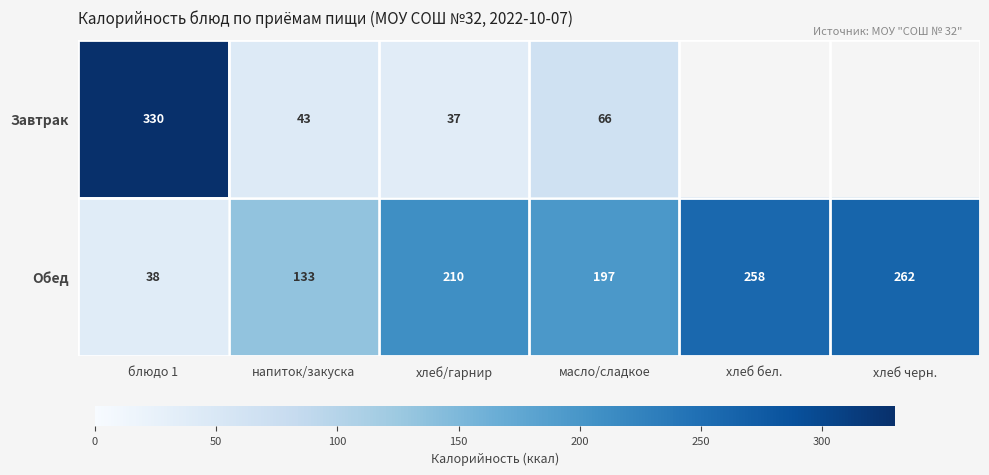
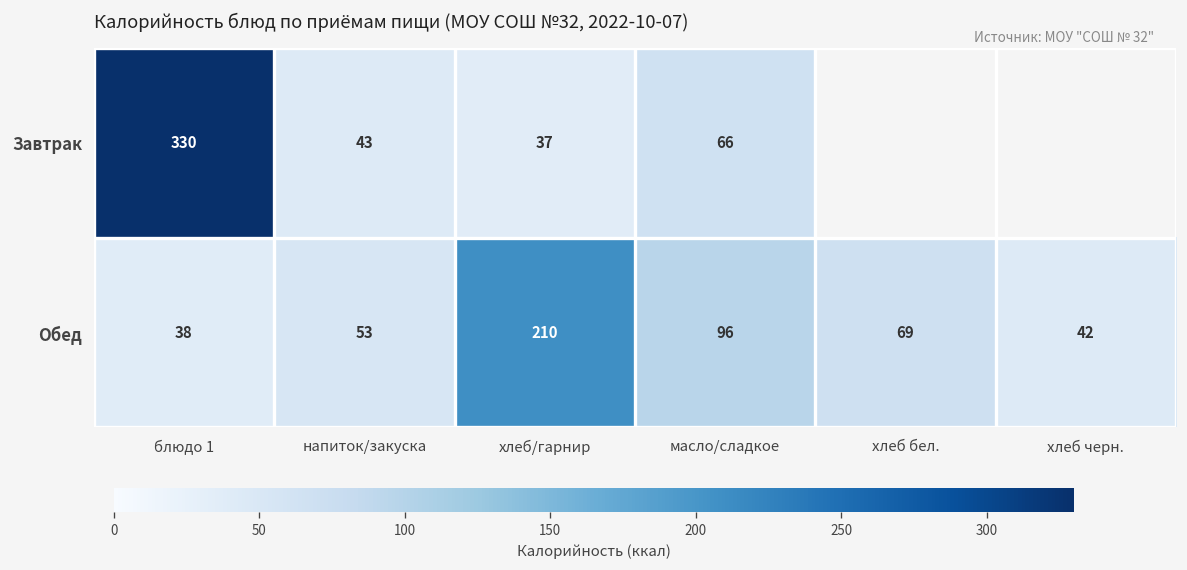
Обед, напиток/закуска: 133 -> 53
Обед, масло/сладкое: 197 -> 96
Обед, хлеб бел.: 258 -> 69
Обед, хлеб черн.: 262 -> 42
